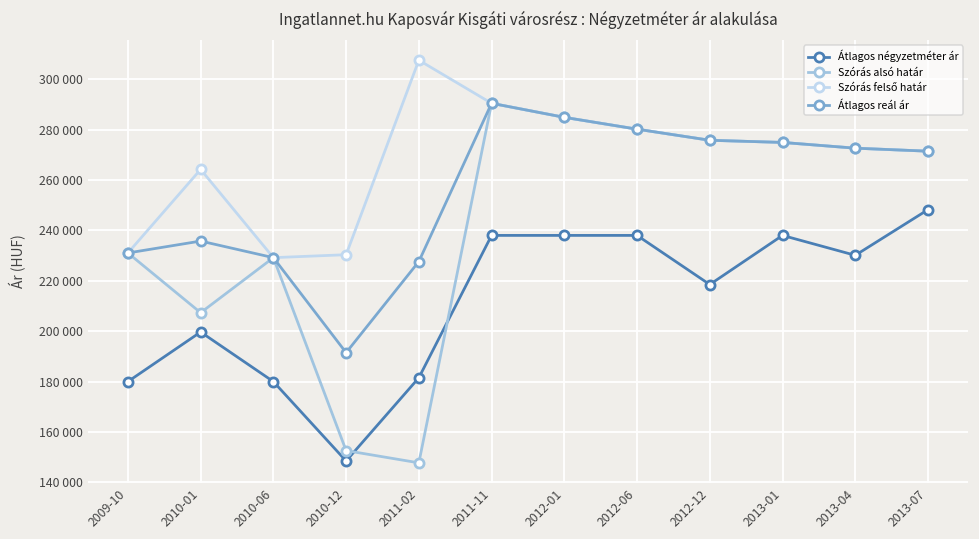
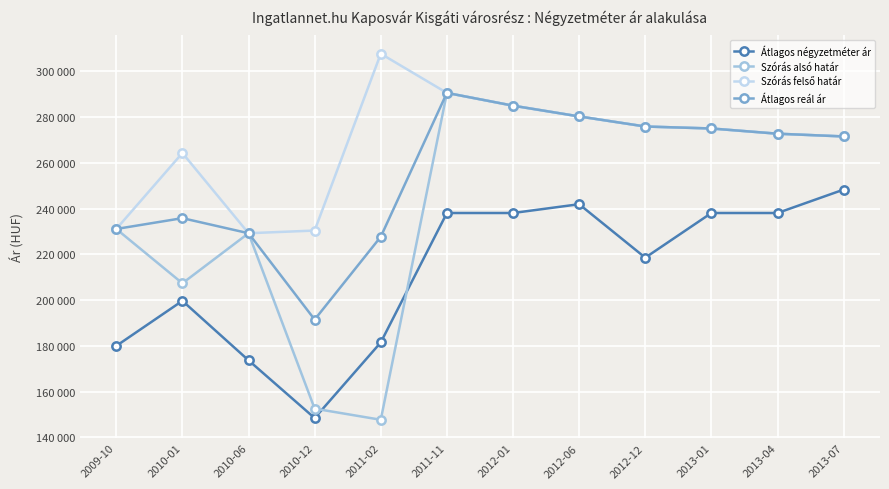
Átlagos négyzetméter ár, 2010-06: 180000 -> 174000
Átlagos négyzetméter ár, 2012-06: 238000 -> 242000
Átlagos négyzetméter ár, 2013-04: 230000 -> 238000
